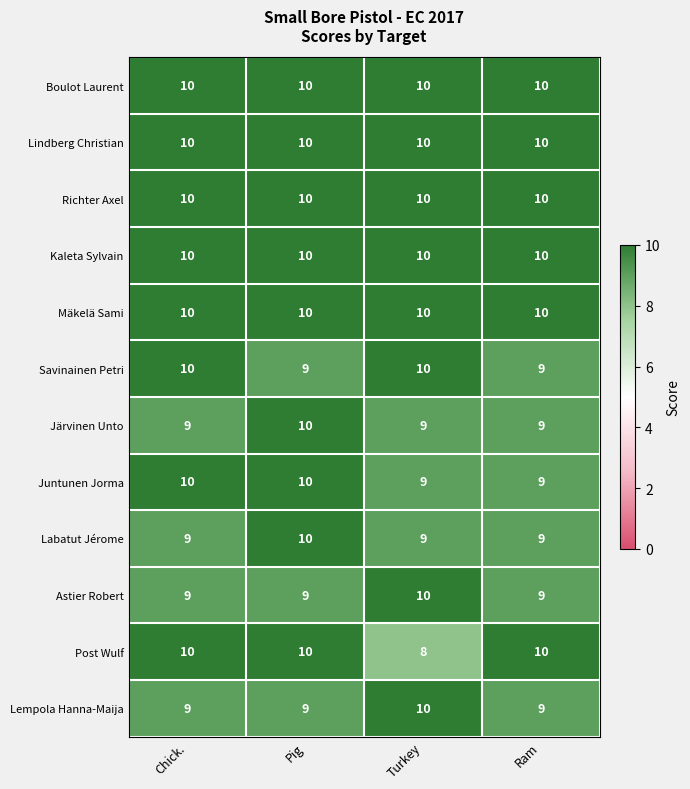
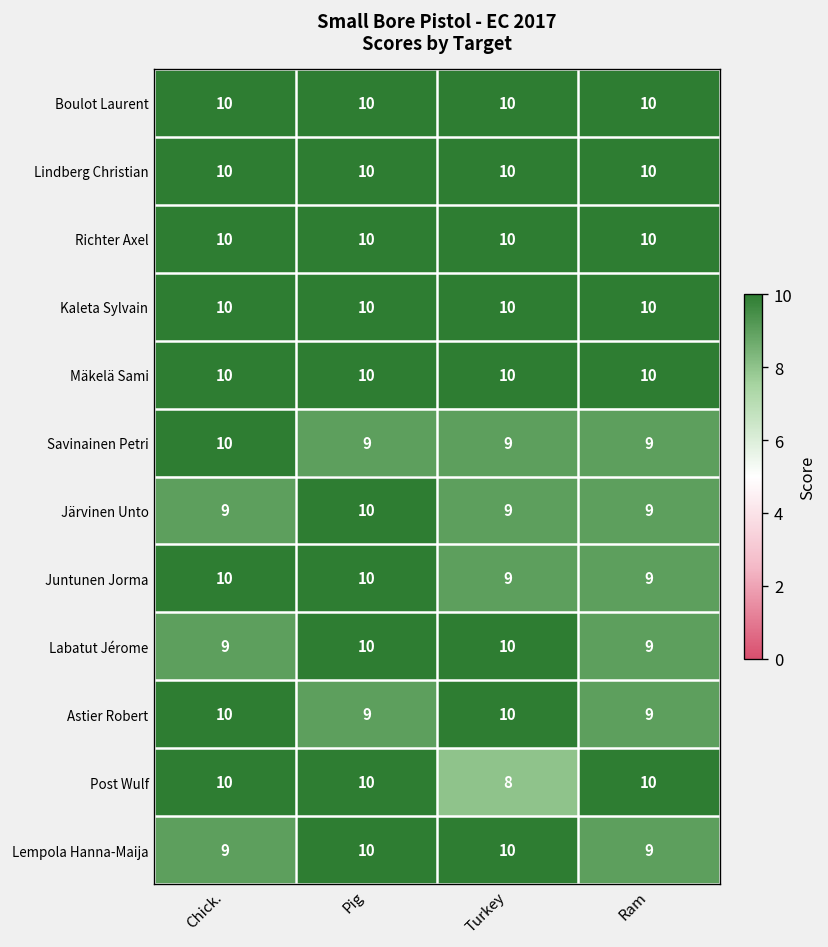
Savinainen Petri, Turkey: 10 -> 9
Labatut Jérome, Turkey: 9 -> 10
Astier Robert, Chick.: 9 -> 10
Lempola Hanna-Maija, Pig: 9 -> 10
